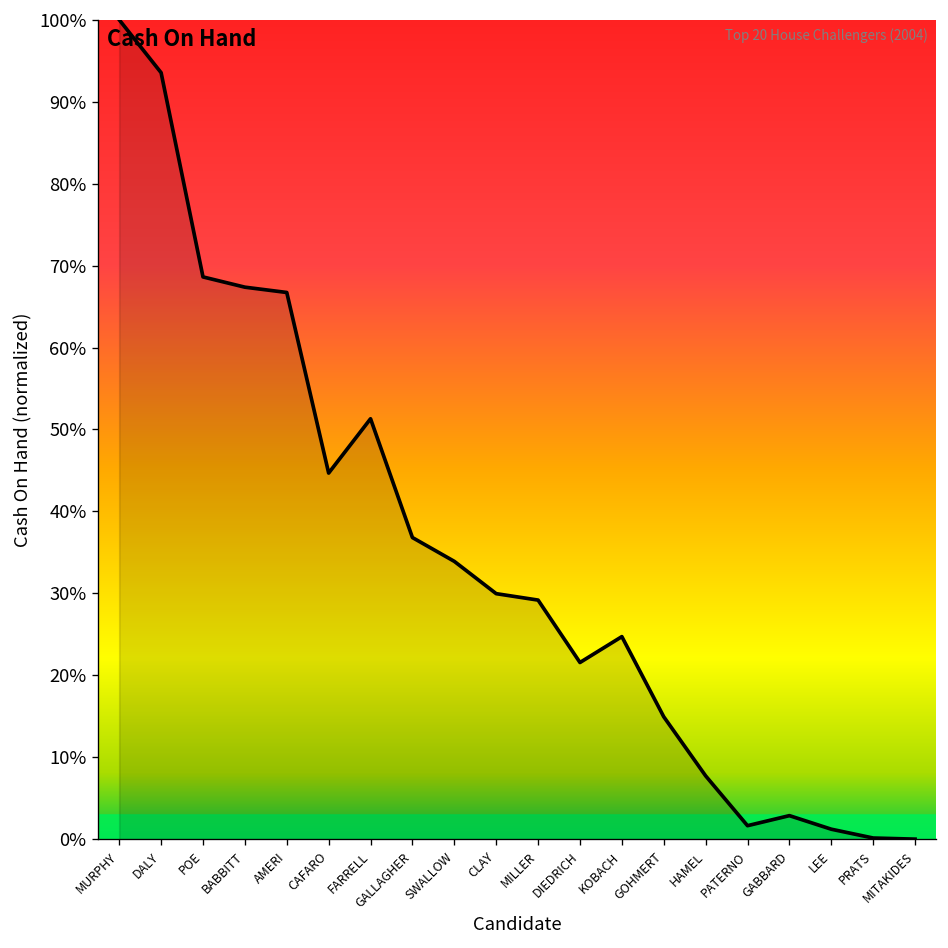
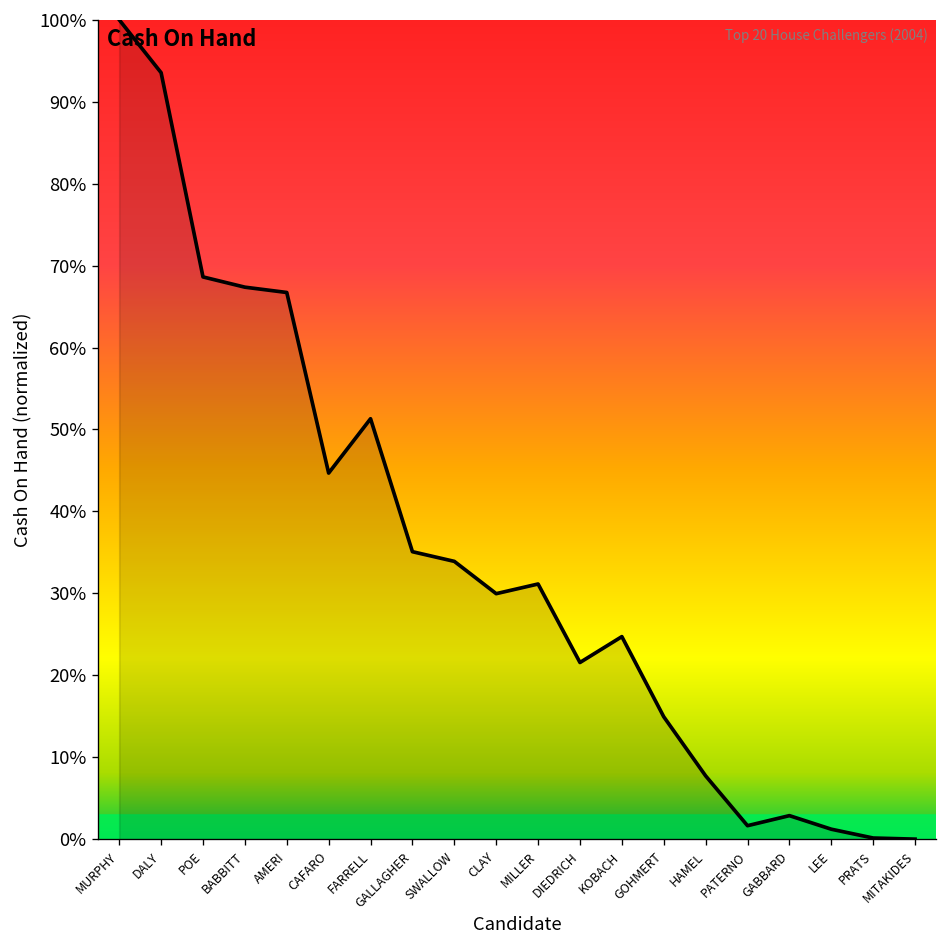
GALLAGHER: 37% -> 35%
MILLER: 29% -> 31%
